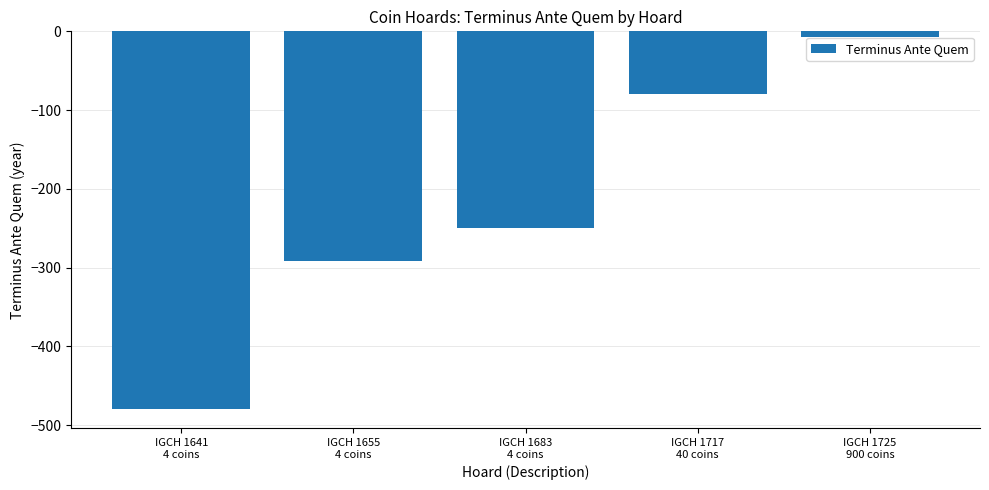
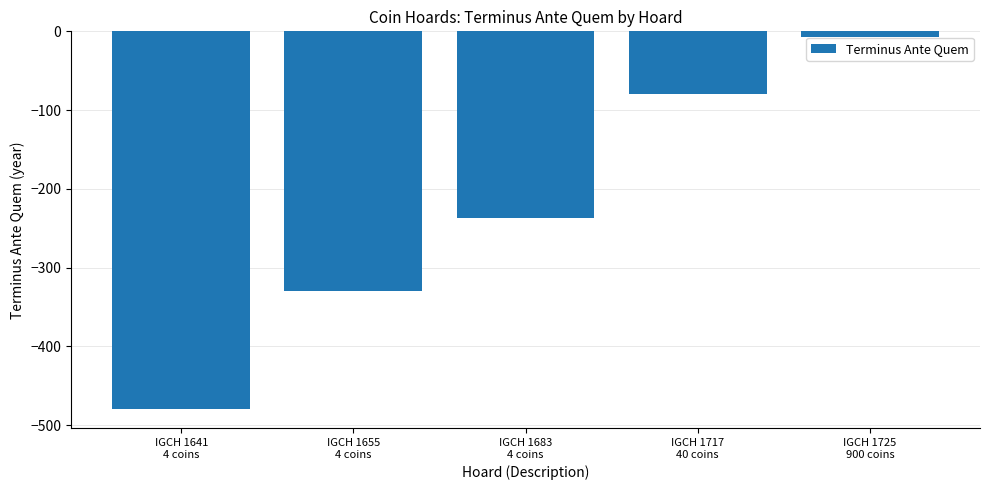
IGCH 1655 4 coins: -290 -> -330
IGCH 1683 4 coins: -250 -> -240
